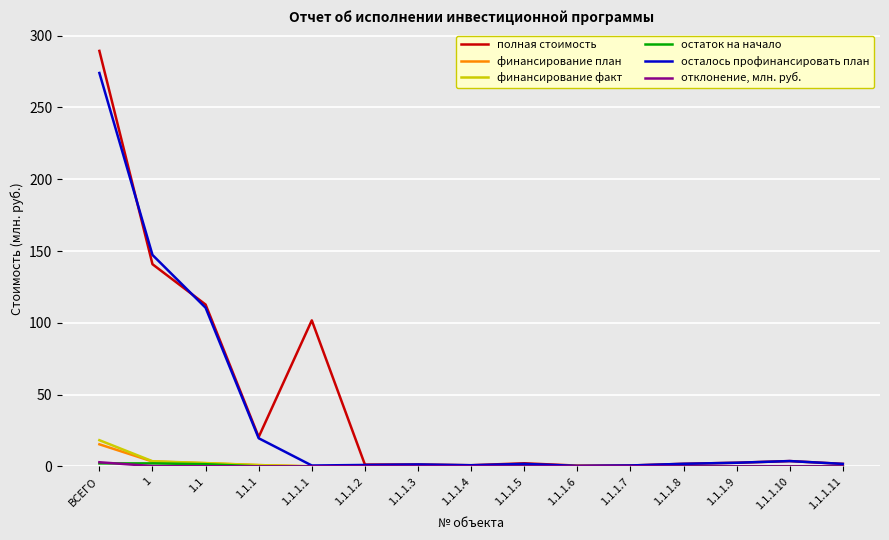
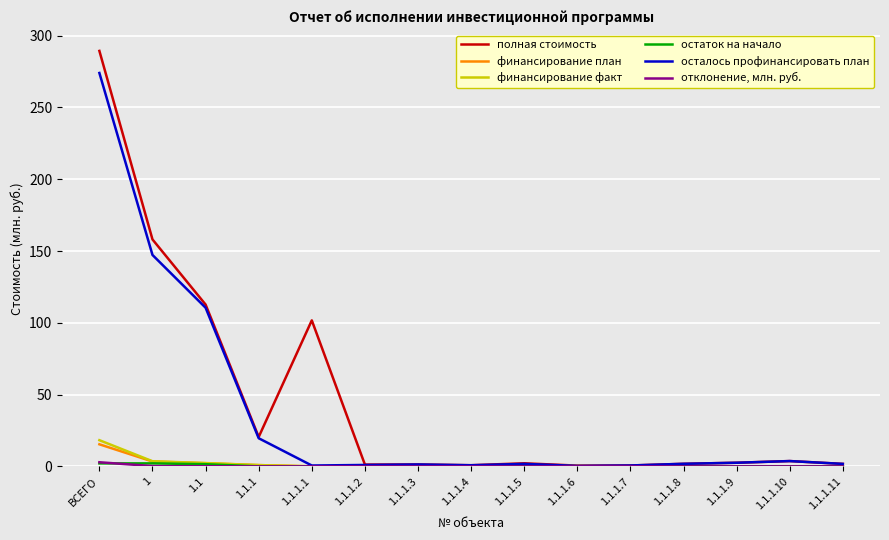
полная стоимость, 1: 141 -> 158
